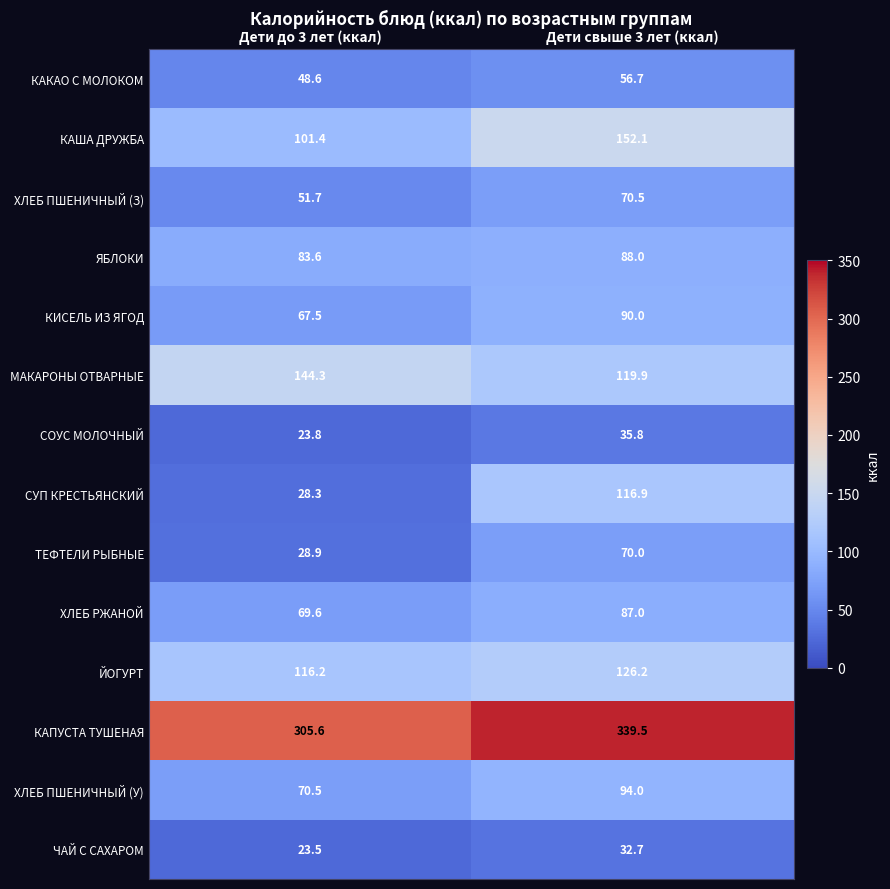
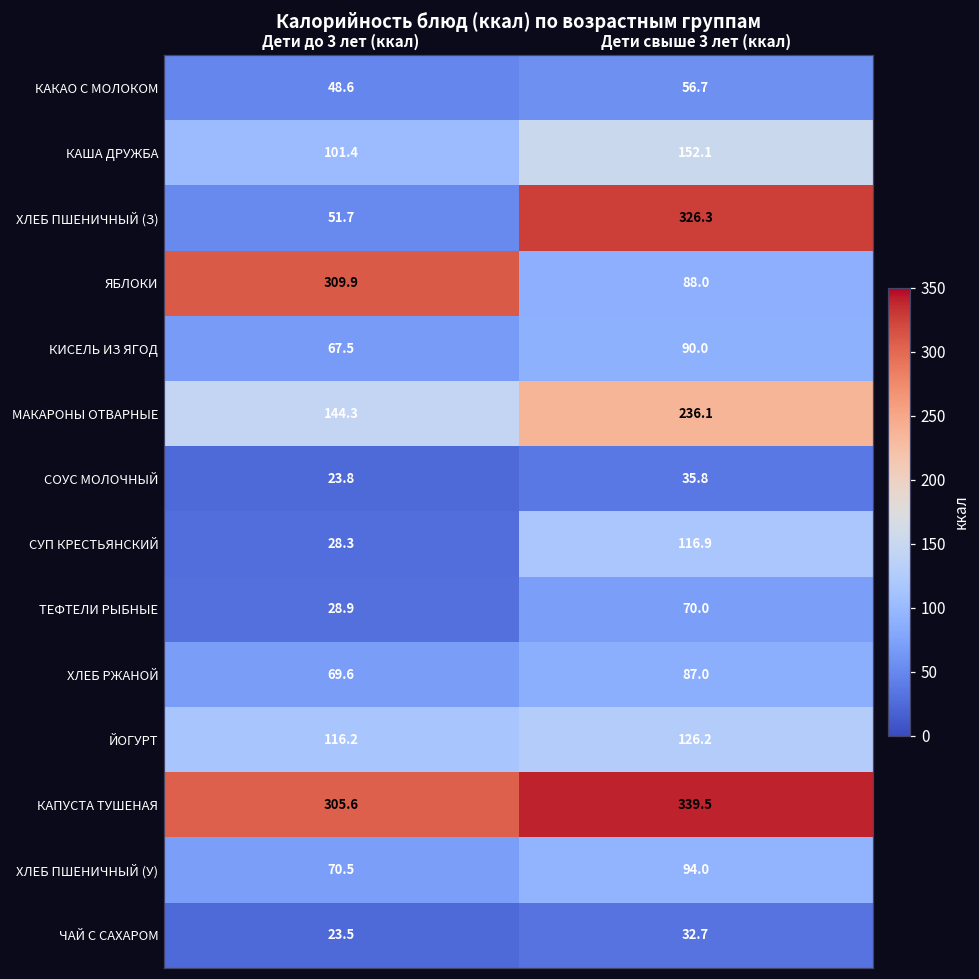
ХЛЕБ ПШЕНИЧНЫЙ (З), Дети свыше 3 лет (ккал): 70.5 -> 326.3
ЯБЛОКИ, Дети до 3 лет (ккал): 83.6 -> 309.9
МАКАРОНЫ ОТВАРНЫЕ, Дети свыше 3 лет (ккал): 119.9 -> 236.1
